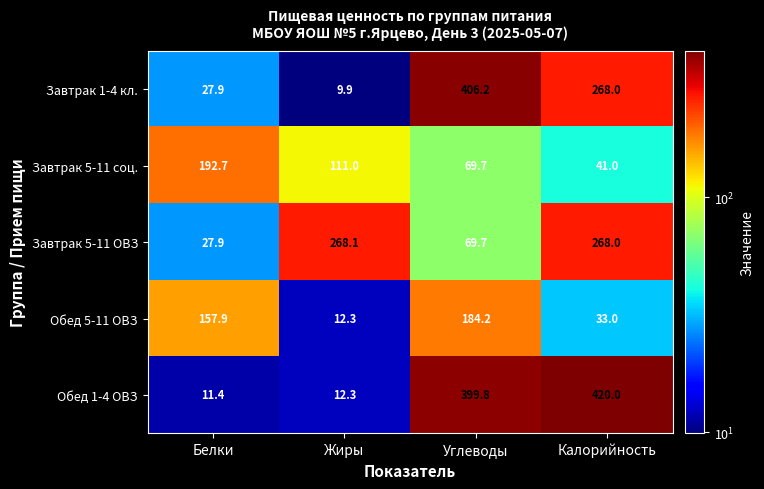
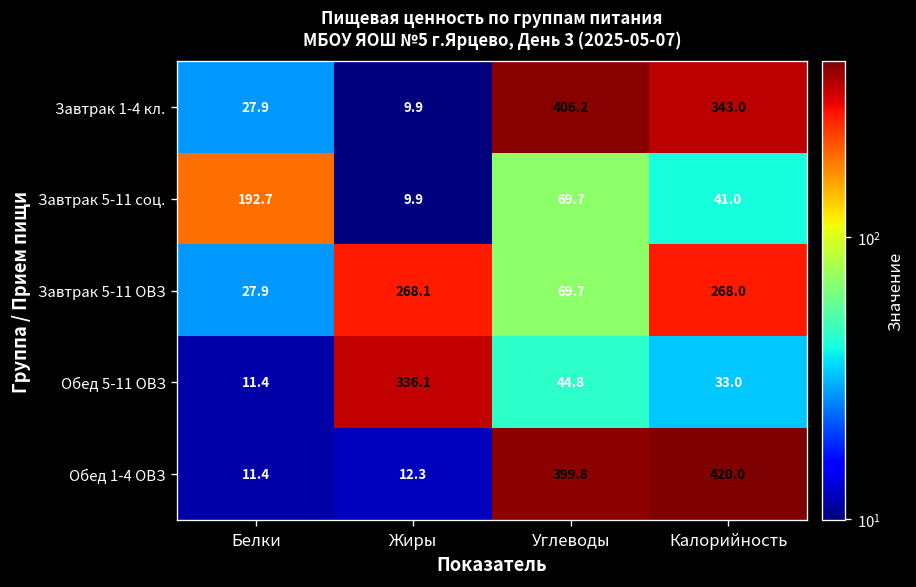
Завтрак 1-4 кл., Калорийность: 268.0 -> 343.0
Завтрак 5-11 соц., Жиры: 111.0 -> 9.9
Обед 5-11 ОВЗ, Белки: 157.9 -> 11.4
Обед 5-11 ОВЗ, Жиры: 12.3 -> 336.1
Обед 5-11 ОВЗ, Углеводы: 184.2 -> 44.8
